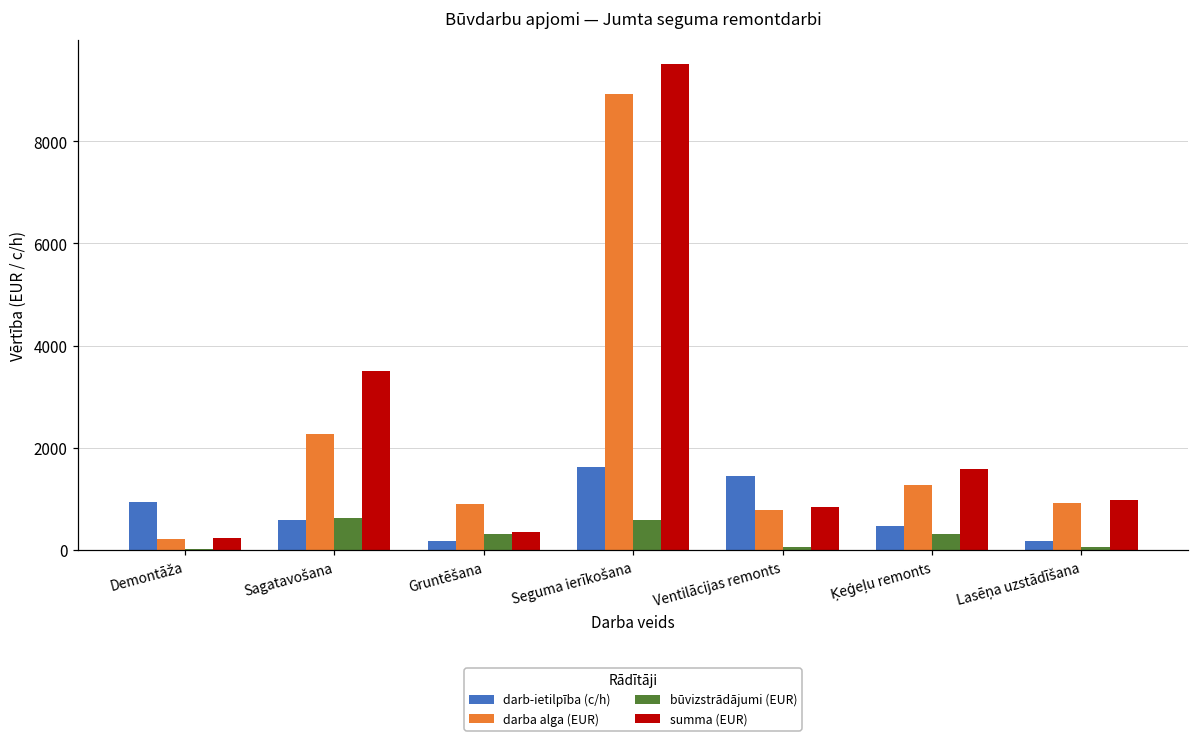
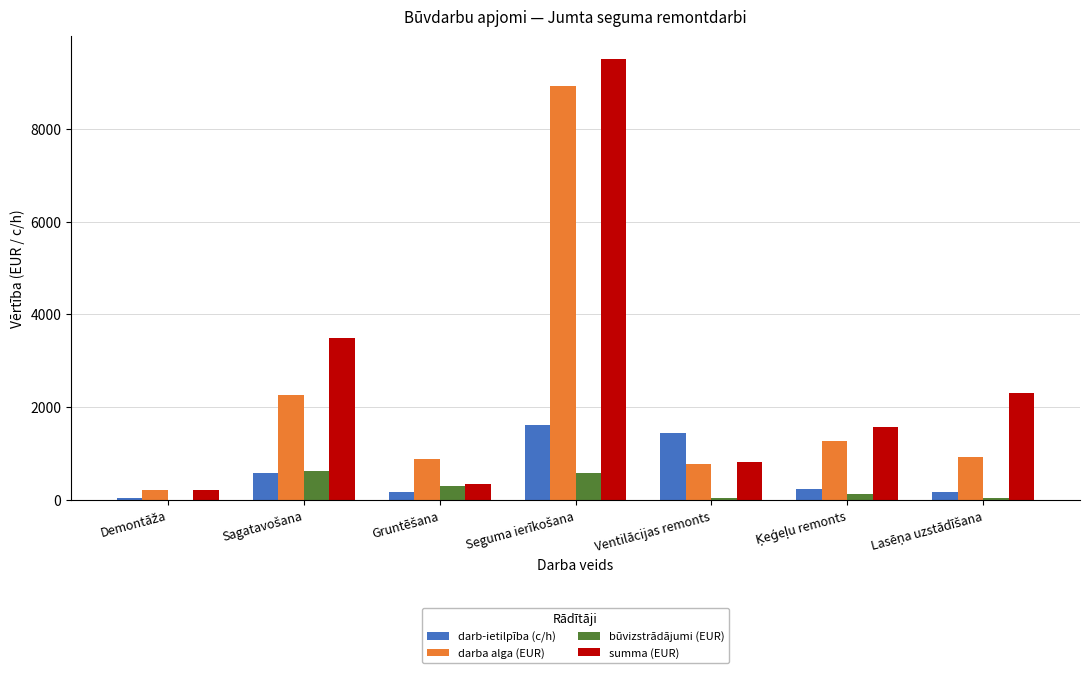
darb-ietilpība (c/h), Demontāža: 900 -> 0
darb-ietilpība (c/h), Ķeģeļu remonts: 500 -> 200
būvizstrādājumi (EUR), Ķeģeļu remonts: 300 -> 100
summa (EUR), Lasēņa uzstādīšana: 1000 -> 2300
